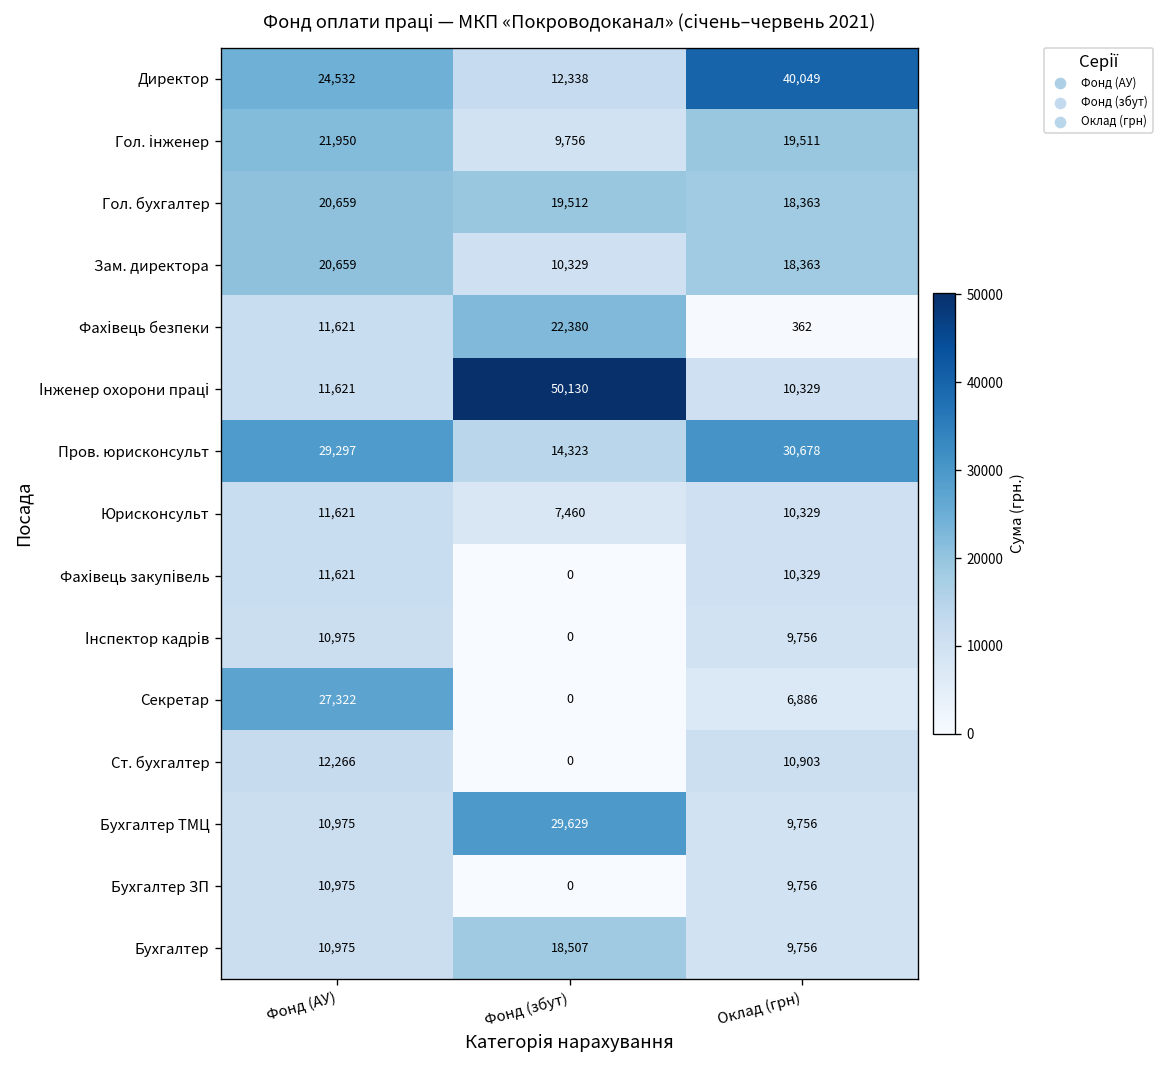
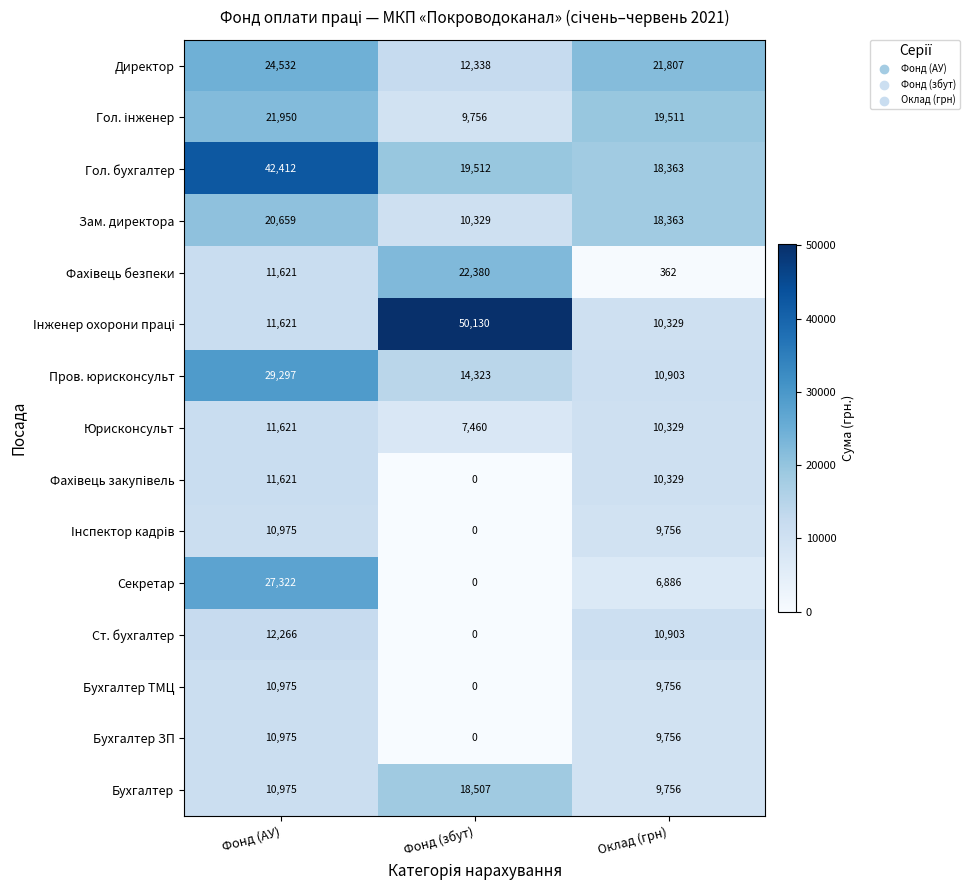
Директор, Оклад (грн): 40,049 -> 21,807
Гол. бухгалтер, Фонд (АУ): 20,659 -> 42,412
Пров. юрисконсульт, Оклад (грн): 30,678 -> 10,903
Бухгалтер ТМЦ, Фонд (збут): 29,629 -> 0
